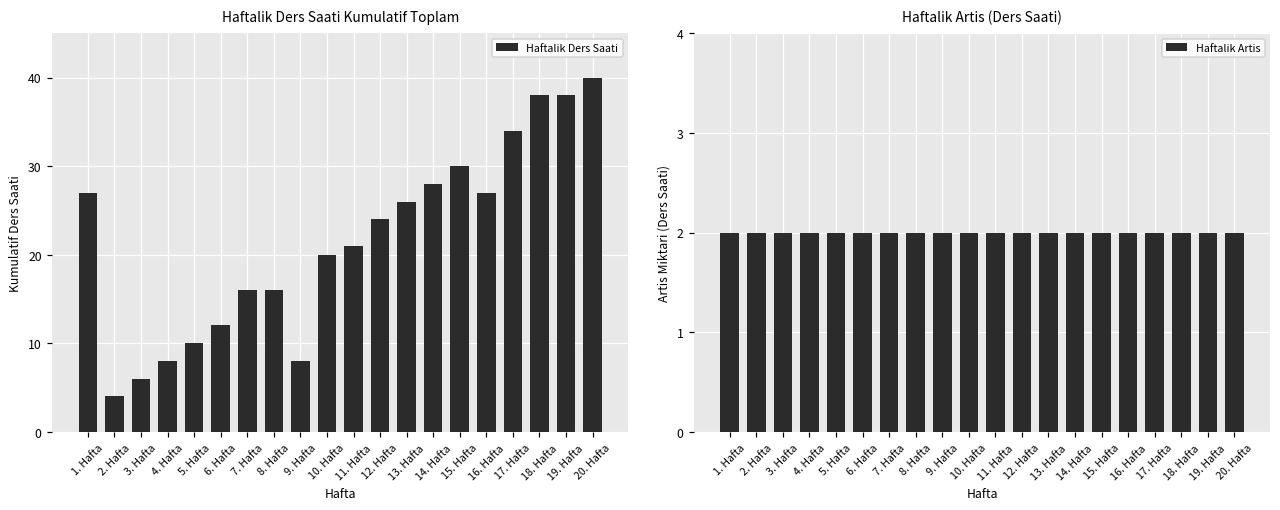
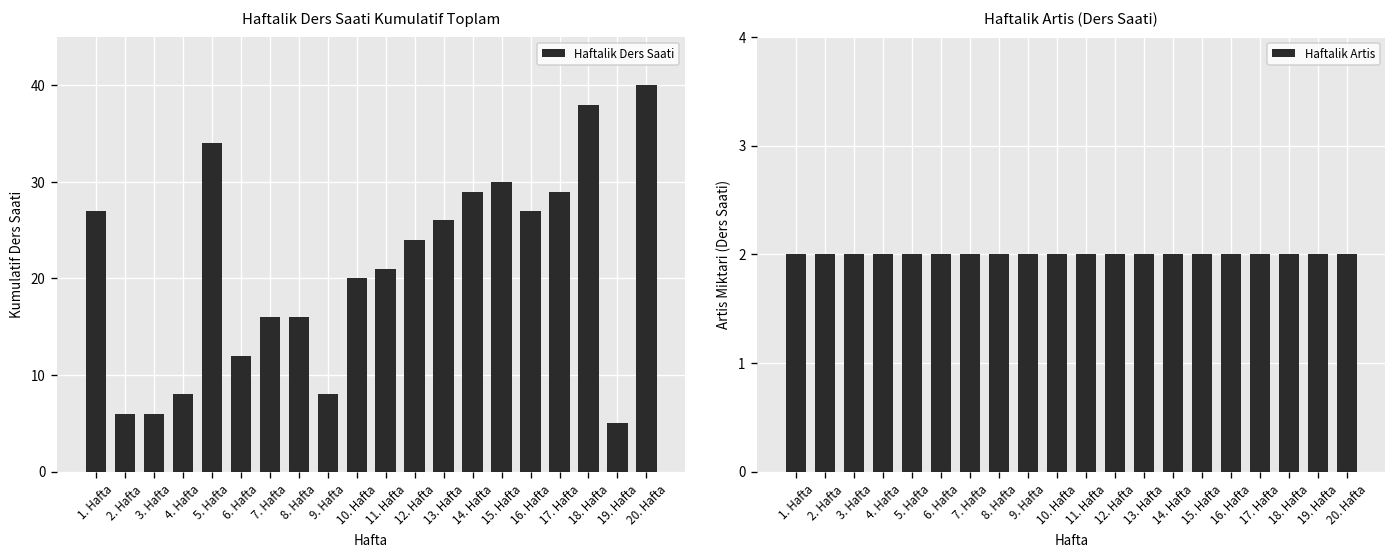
Haftalik Ders Saati Kumulatif Toplam, 2. Hafta: 4 -> 6
Haftalik Ders Saati Kumulatif Toplam, 5. Hafta: 10 -> 34
Haftalik Ders Saati Kumulatif Toplam, 14. Hafta: 28 -> 29
Haftalik Ders Saati Kumulatif Toplam, 17. Hafta: 34 -> 29
Haftalik Ders Saati Kumulatif Toplam, 19. Hafta: 38 -> 5
